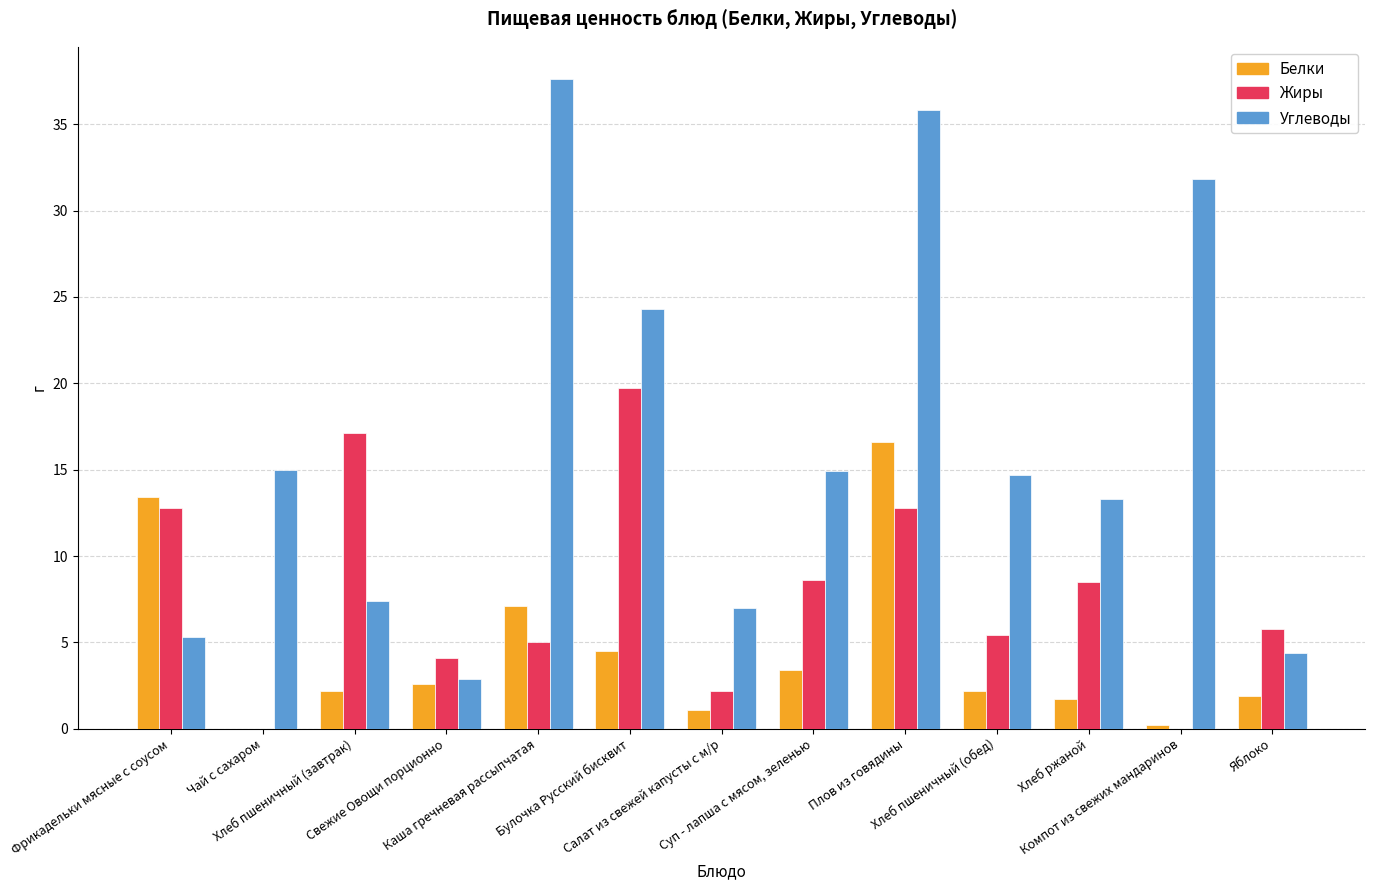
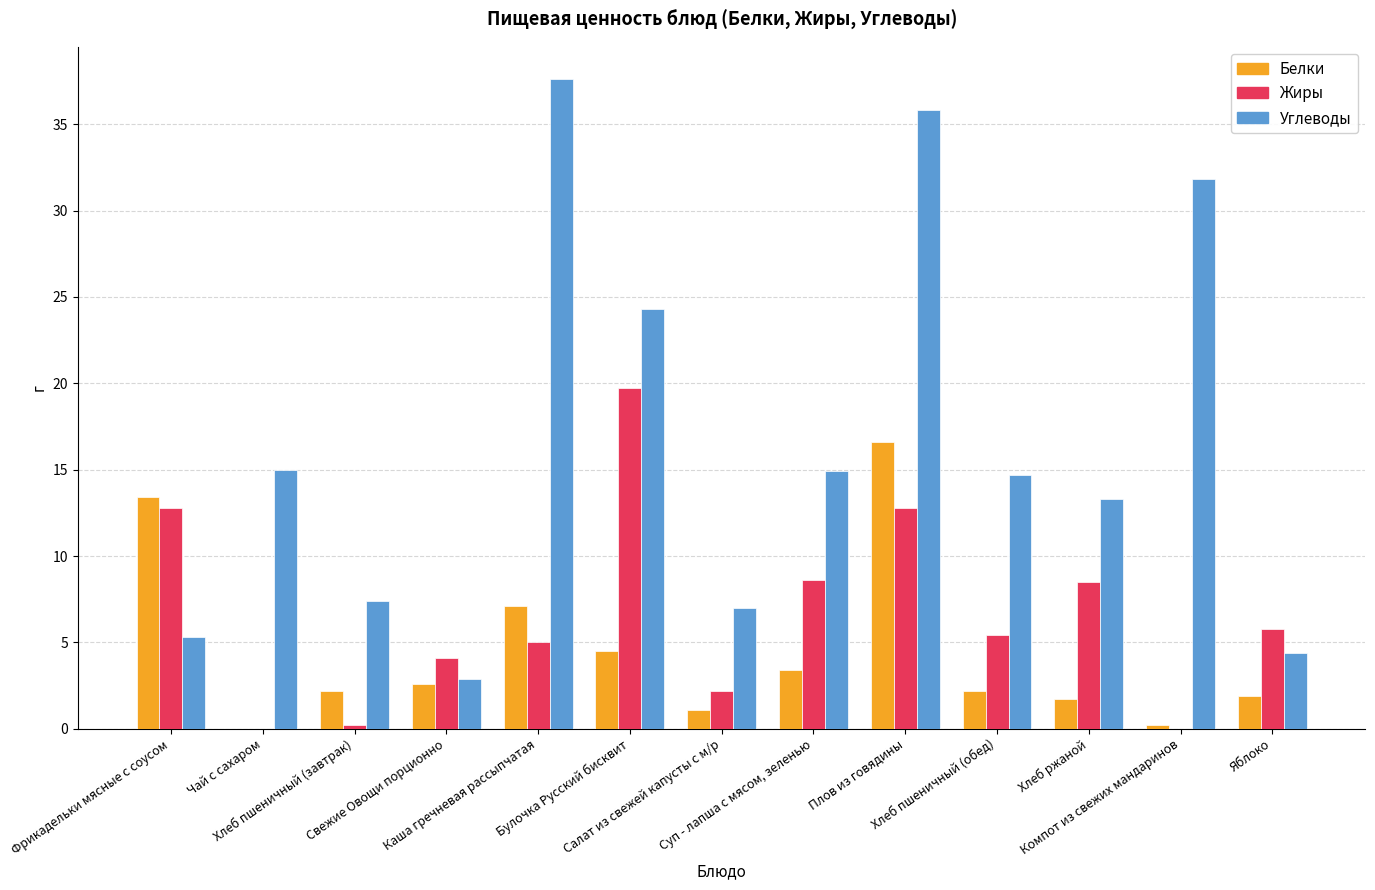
Жиры, Хлеб пшеничный (завтрак): 17.1 -> 0.2
